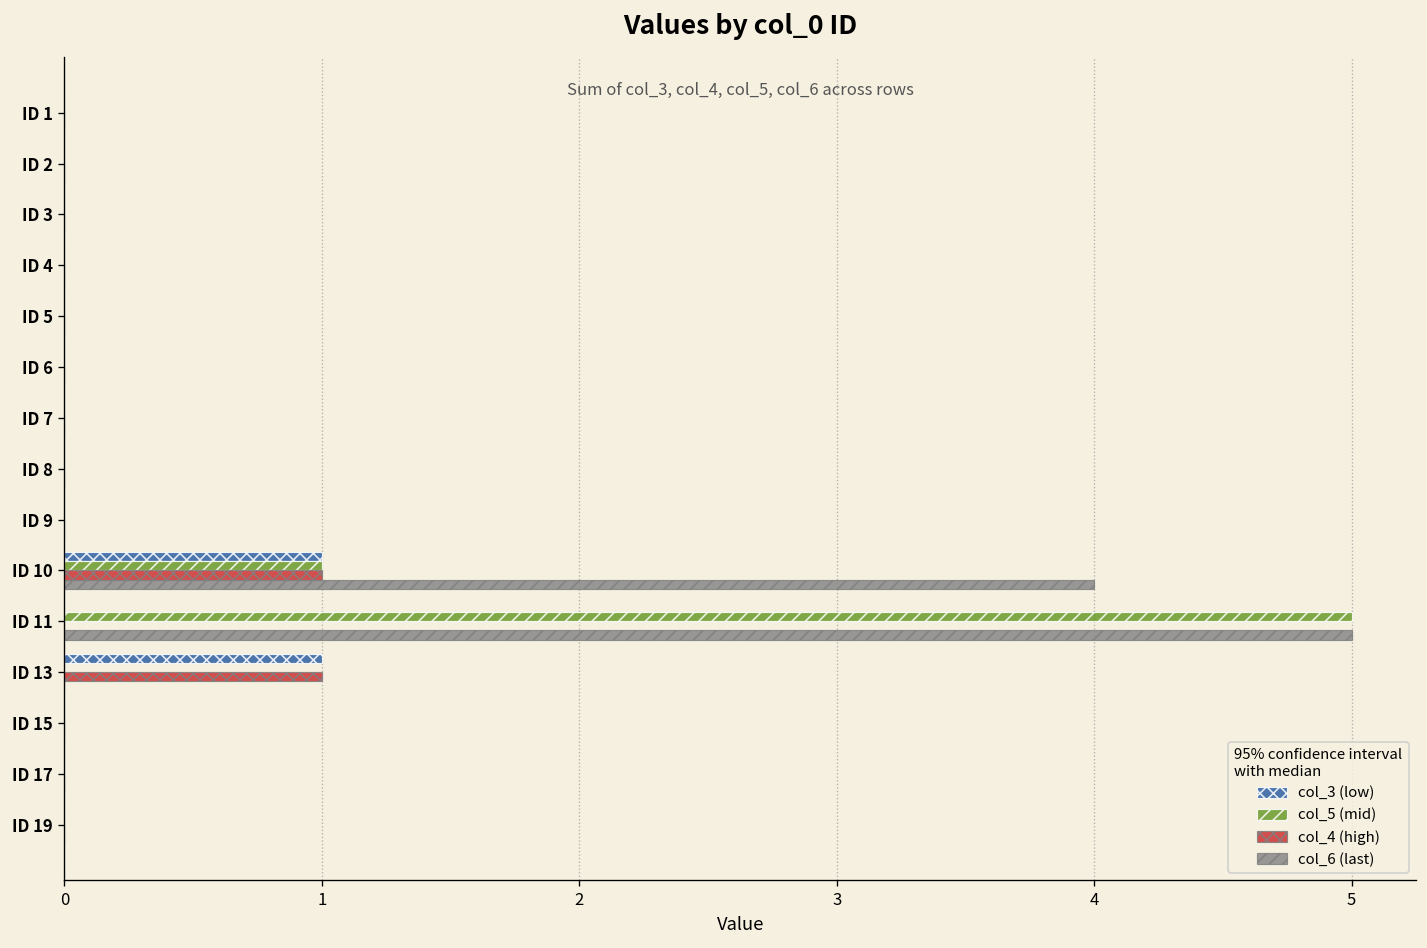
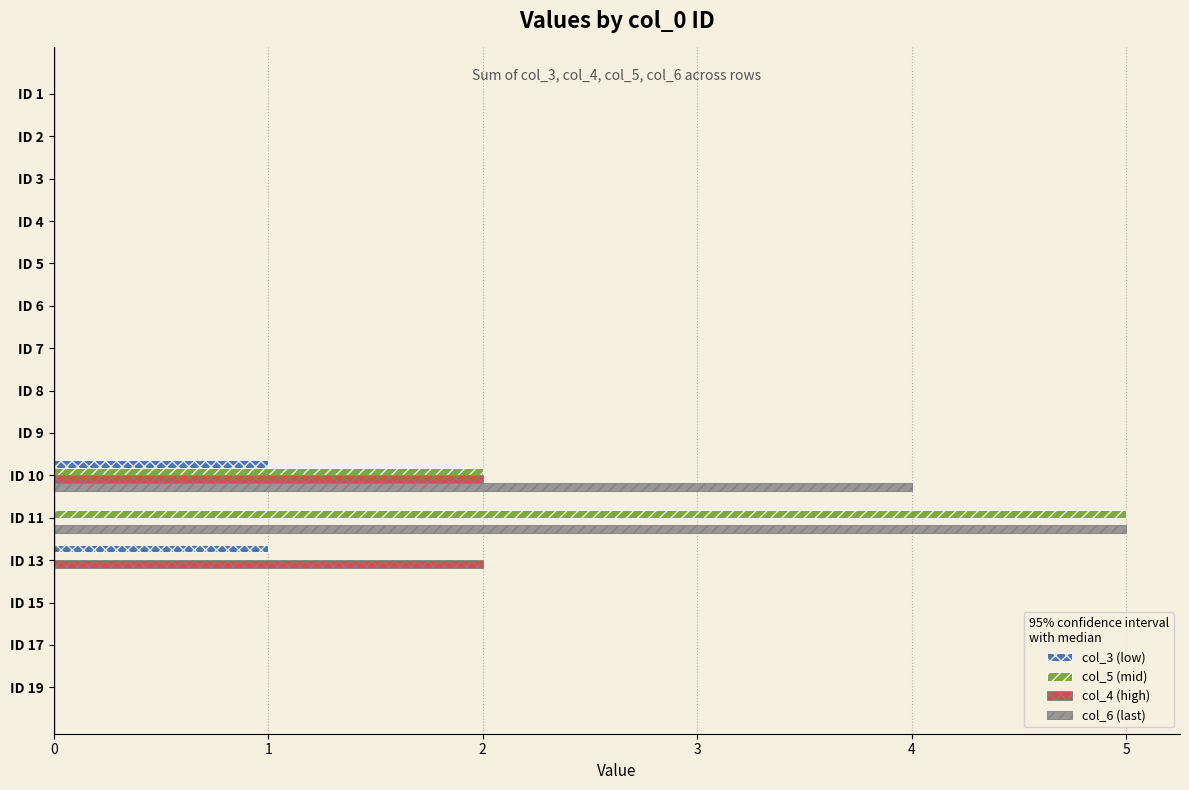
col_5 (mid), ID 10: 1 -> 2
col_4 (high), ID 10: 1 -> 2
col_4 (high), ID 13: 1 -> 2
